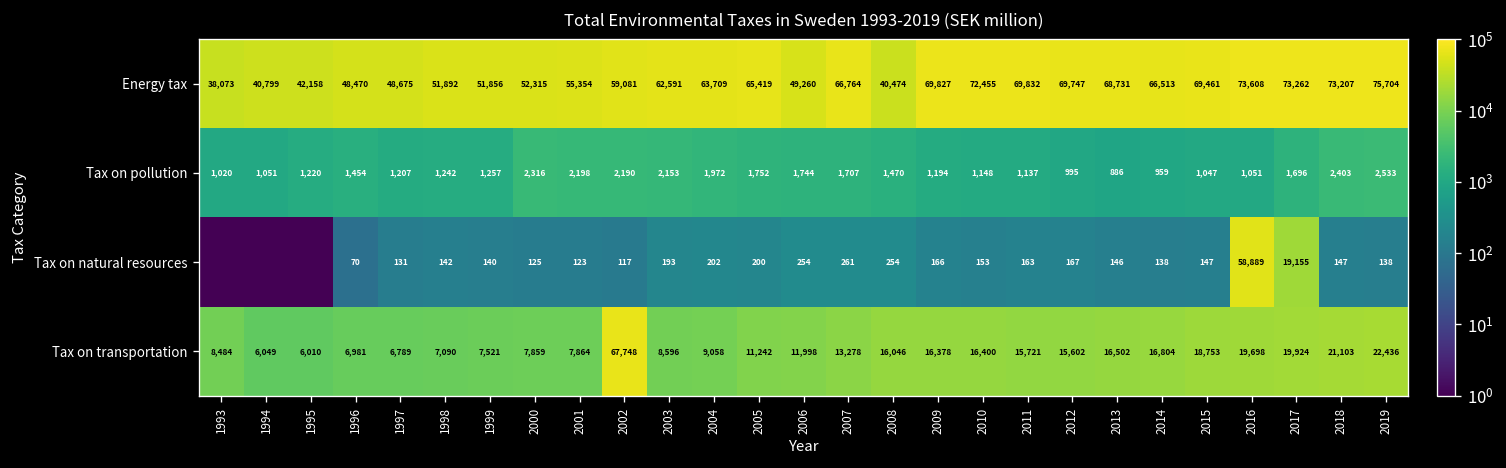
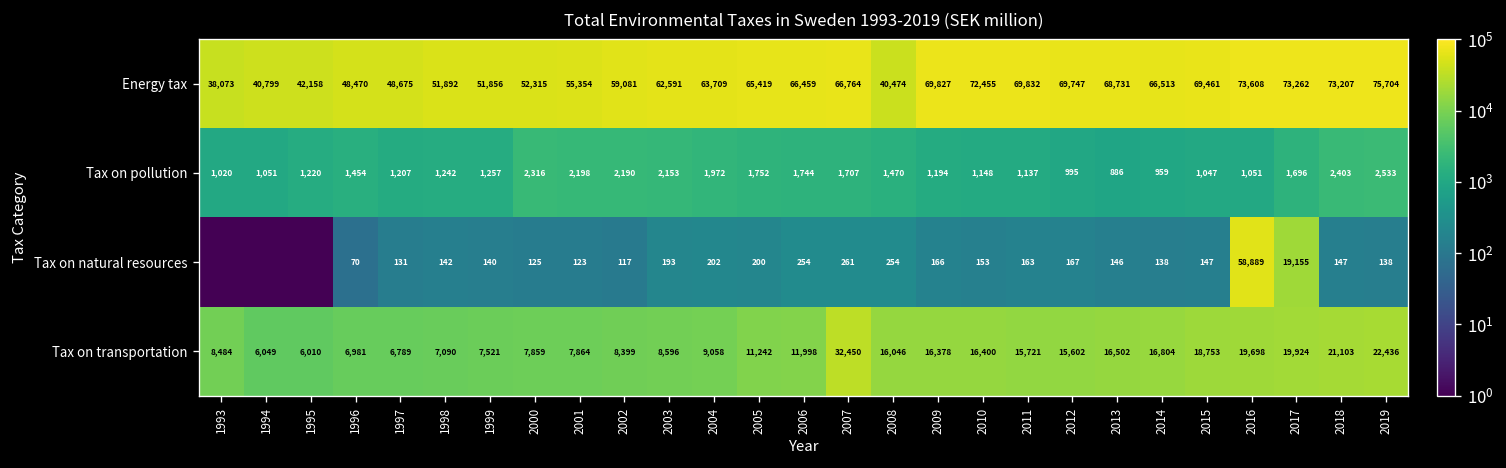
Energy tax, 2006: 49,260 -> 66,459
Tax on transportation, 2002: 67,748 -> 8,399
Tax on transportation, 2007: 13,278 -> 32,450
